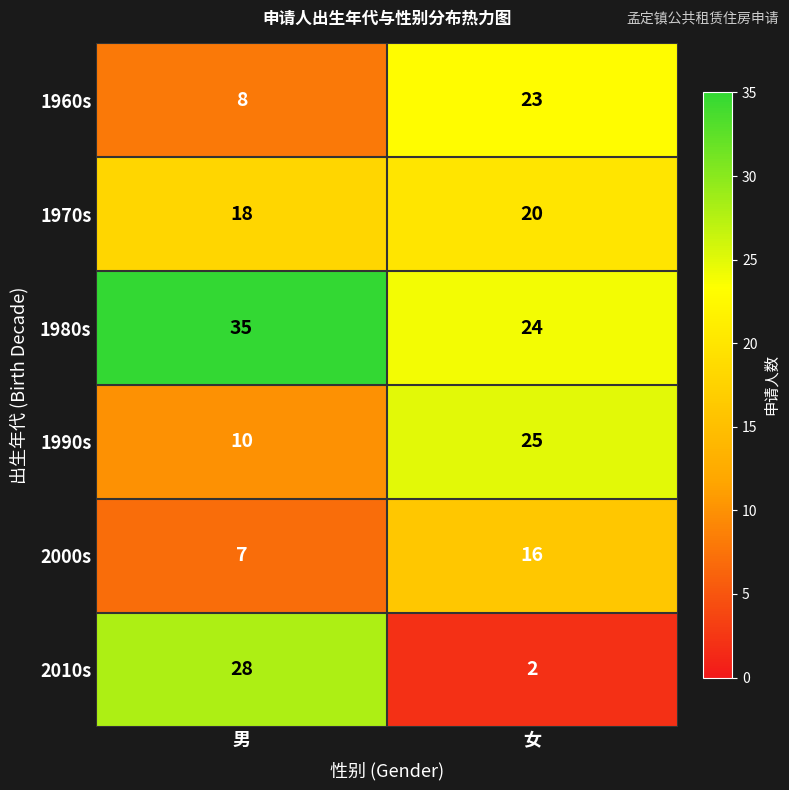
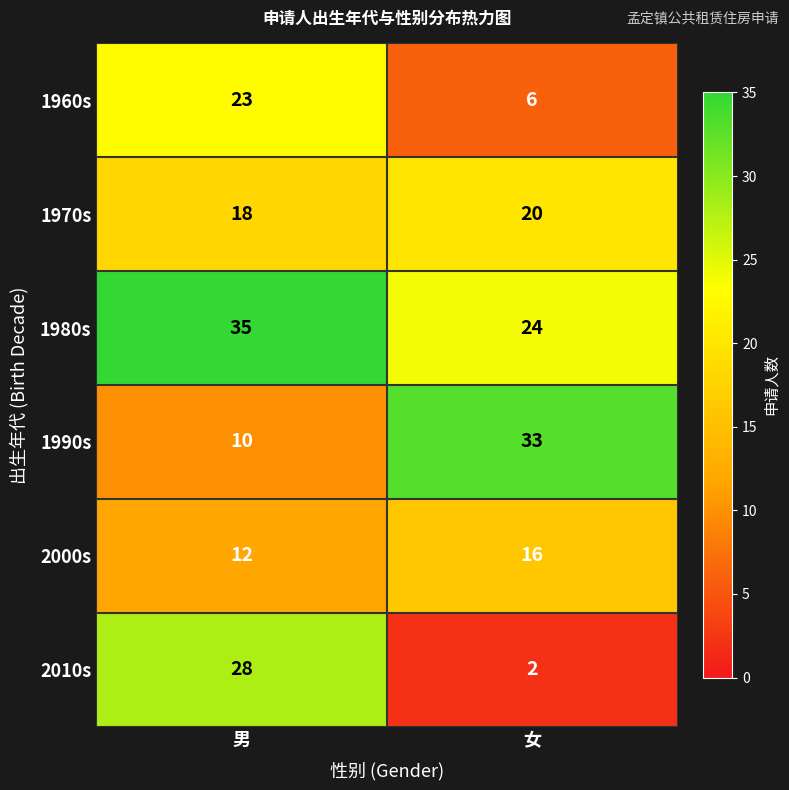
1960s, 男: 8 -> 23
1960s, 女: 23 -> 6
1990s, 女: 25 -> 33
2000s, 男: 7 -> 12
